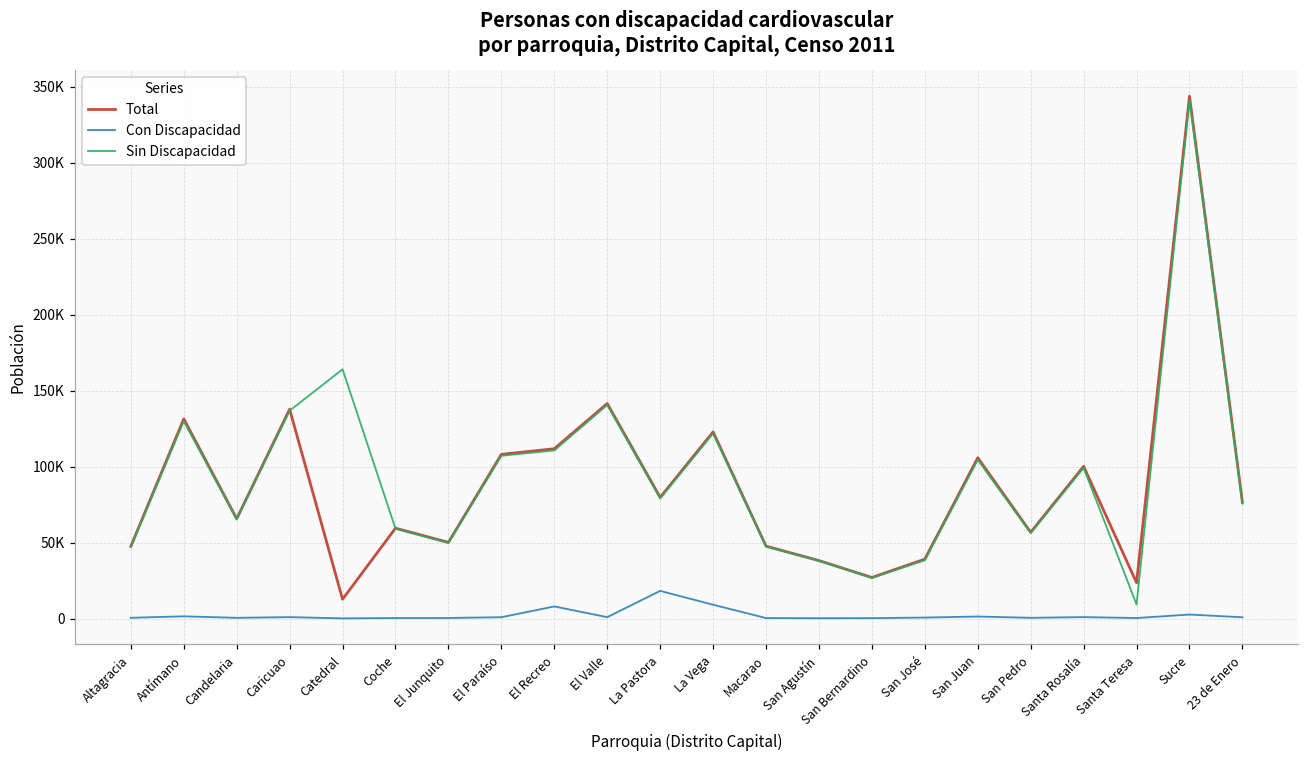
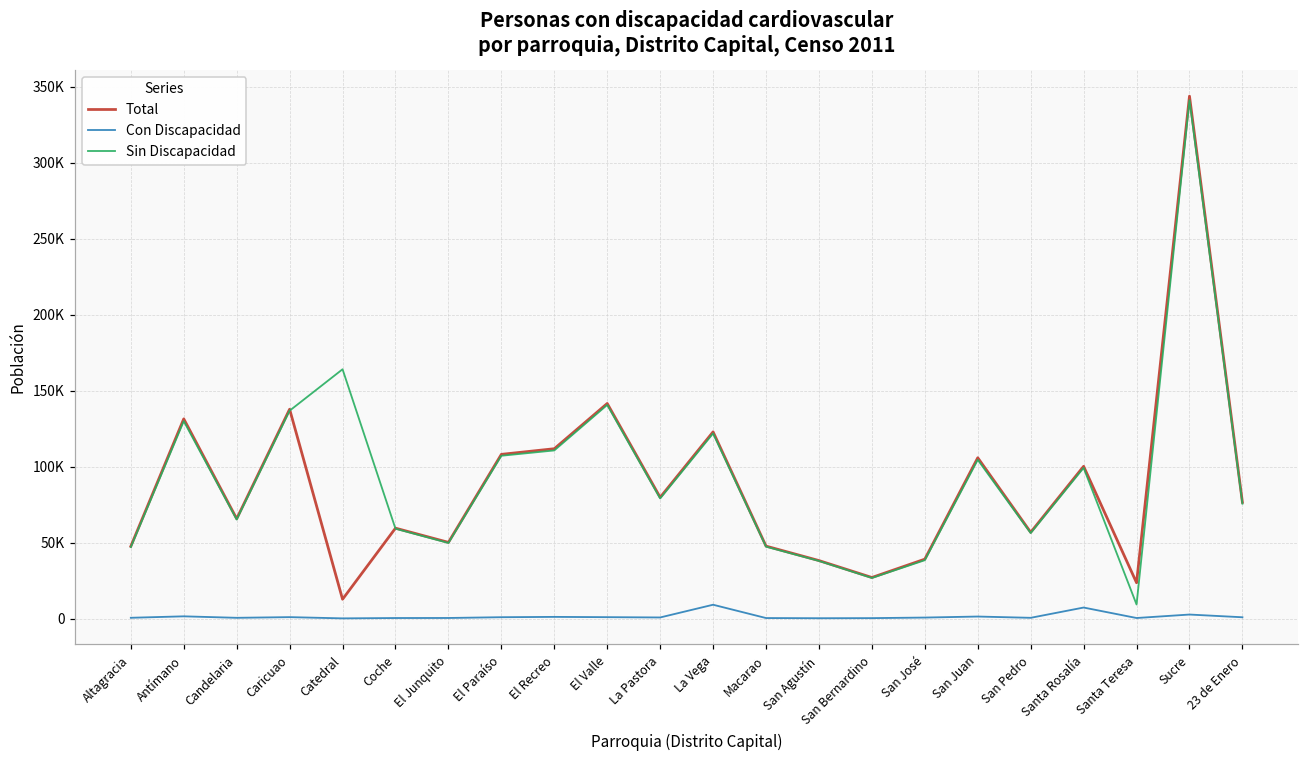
Con Discapacidad, El Recreo: 8000 -> 1000
Con Discapacidad, La Pastora: 18000 -> 1000
Con Discapacidad, Santa Rosalía: 1000 -> 7000
